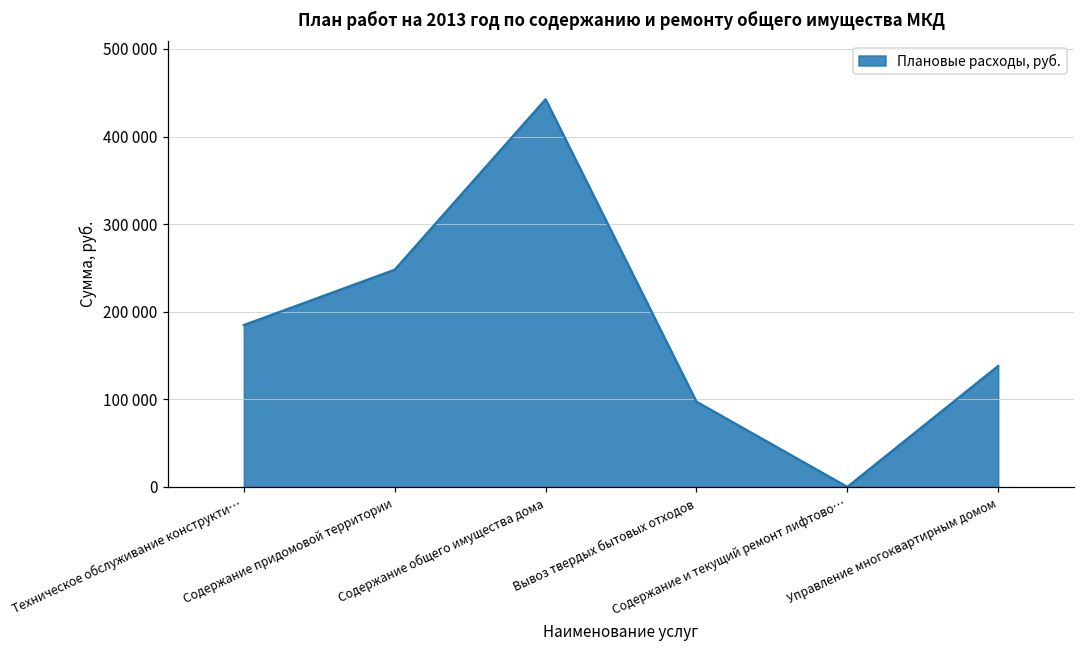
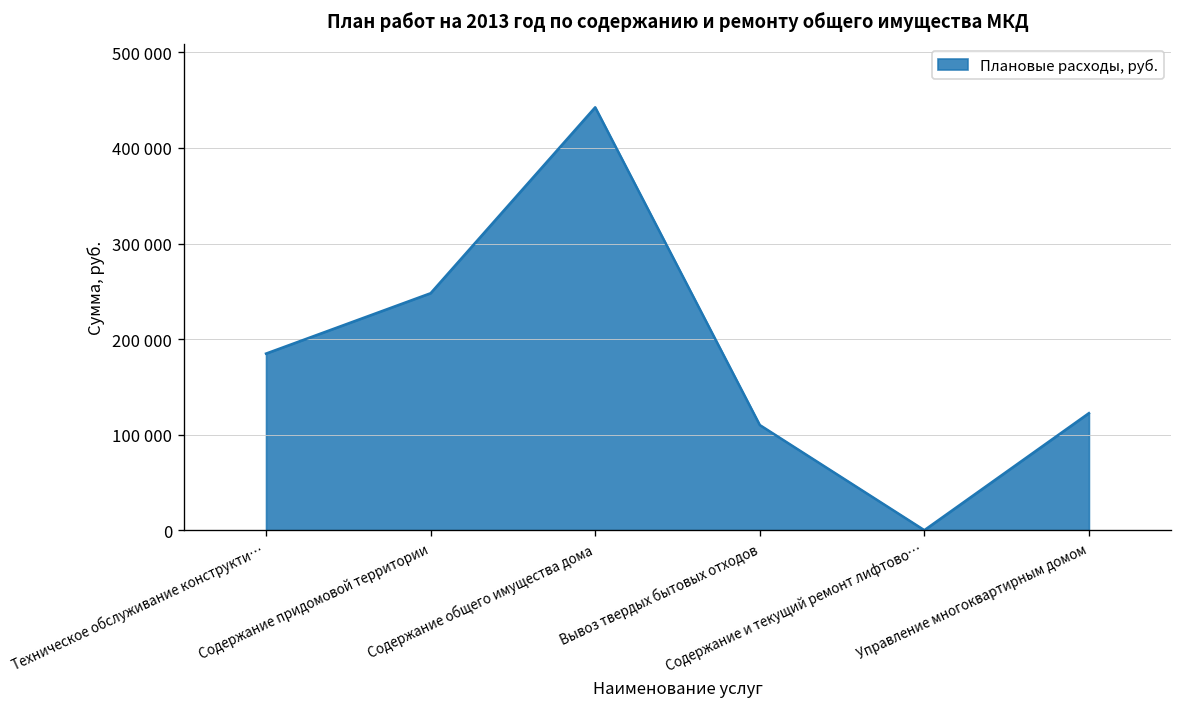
Вывоз твердых бытовых отходов: 100000 -> 110000
Управление многоквартирным домом: 140000 -> 120000
